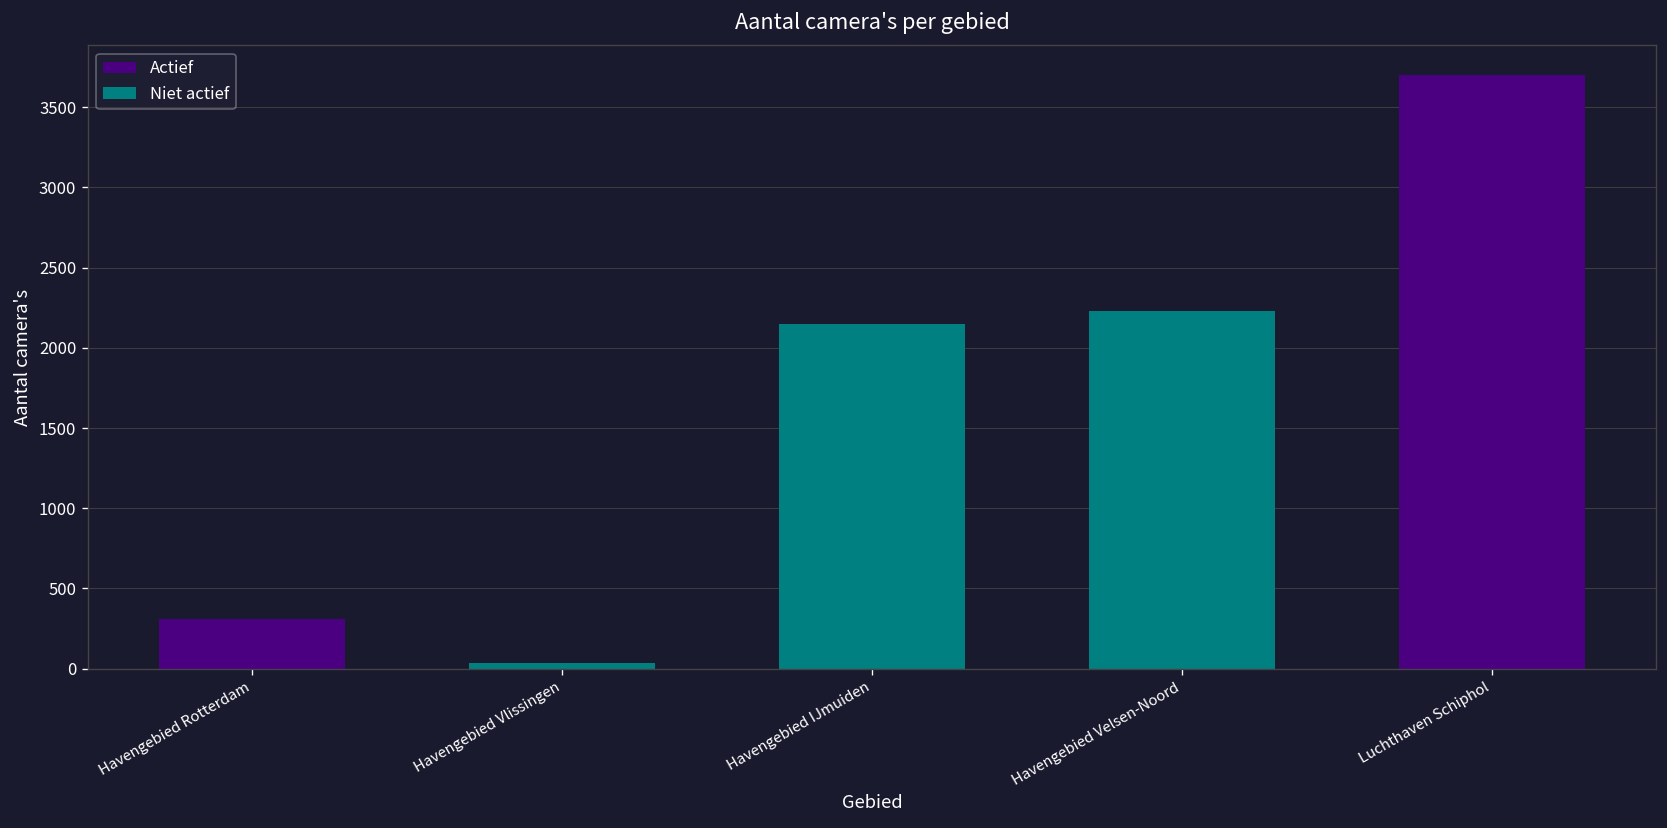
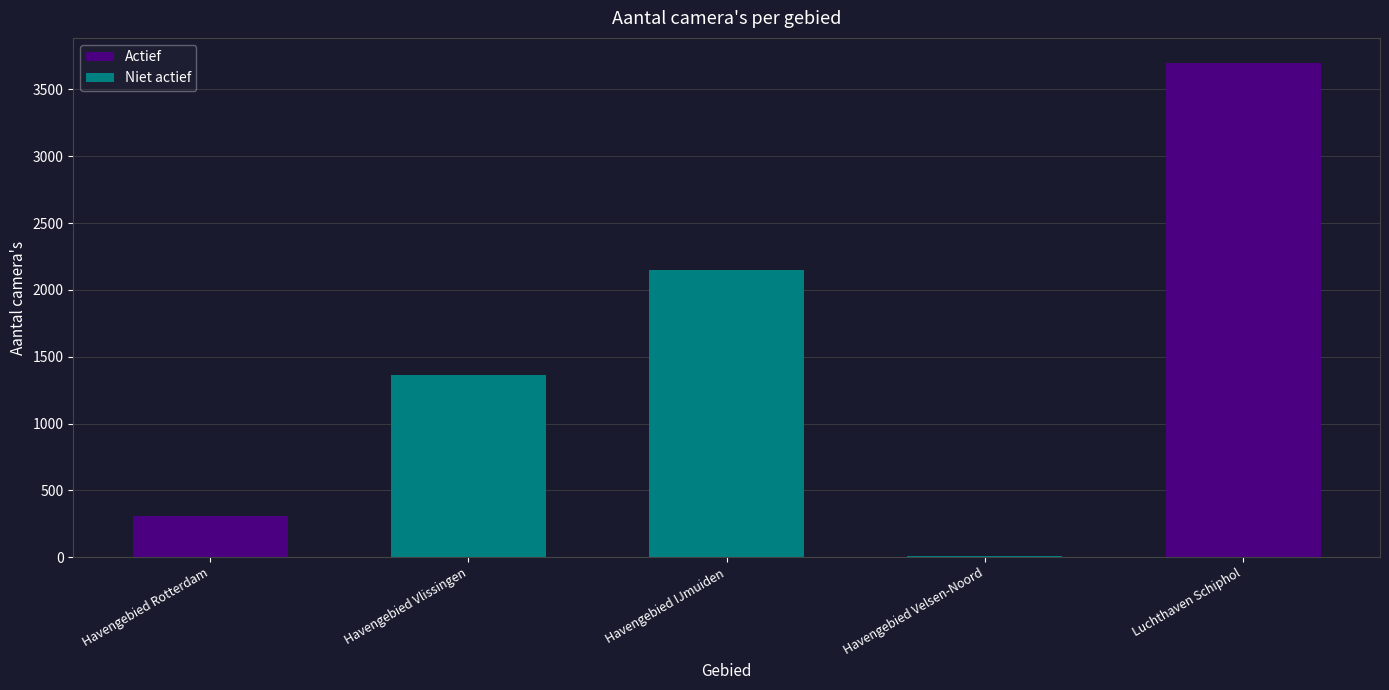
Havengebied Vlissingen: 40 -> 1360
Havengebied Velsen-Noord: 2230 -> 10
